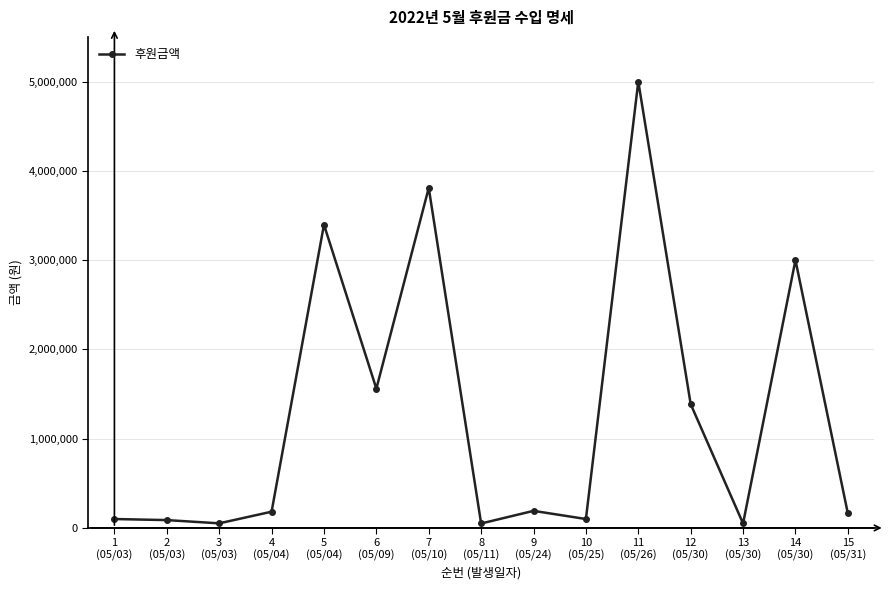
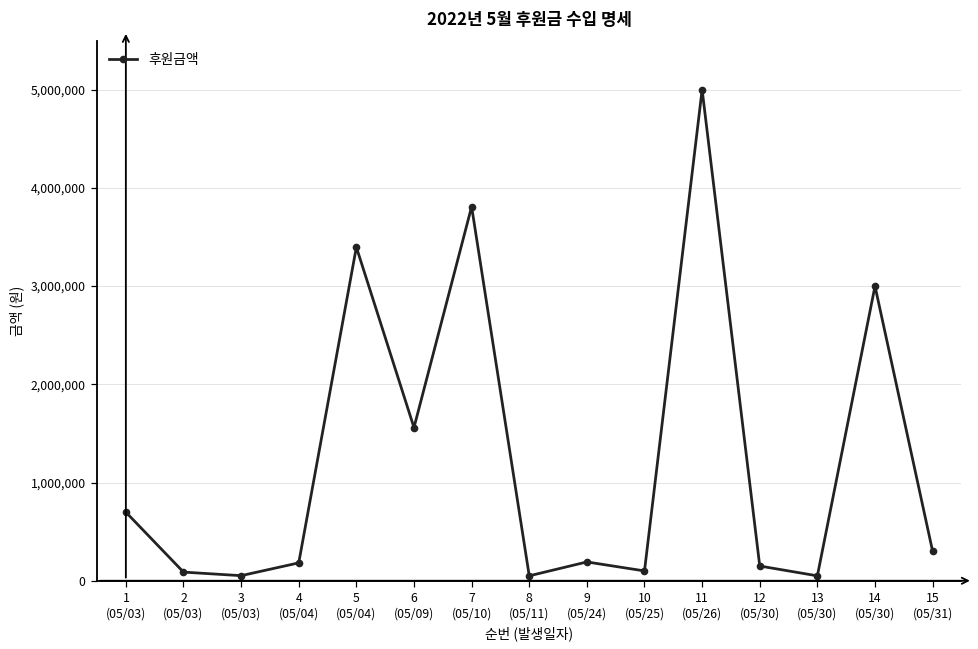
1 (05/03): 100,000 -> 700,000
12 (05/30): 1,400,000 -> 200,000
15 (05/31): 200,000 -> 300,000
